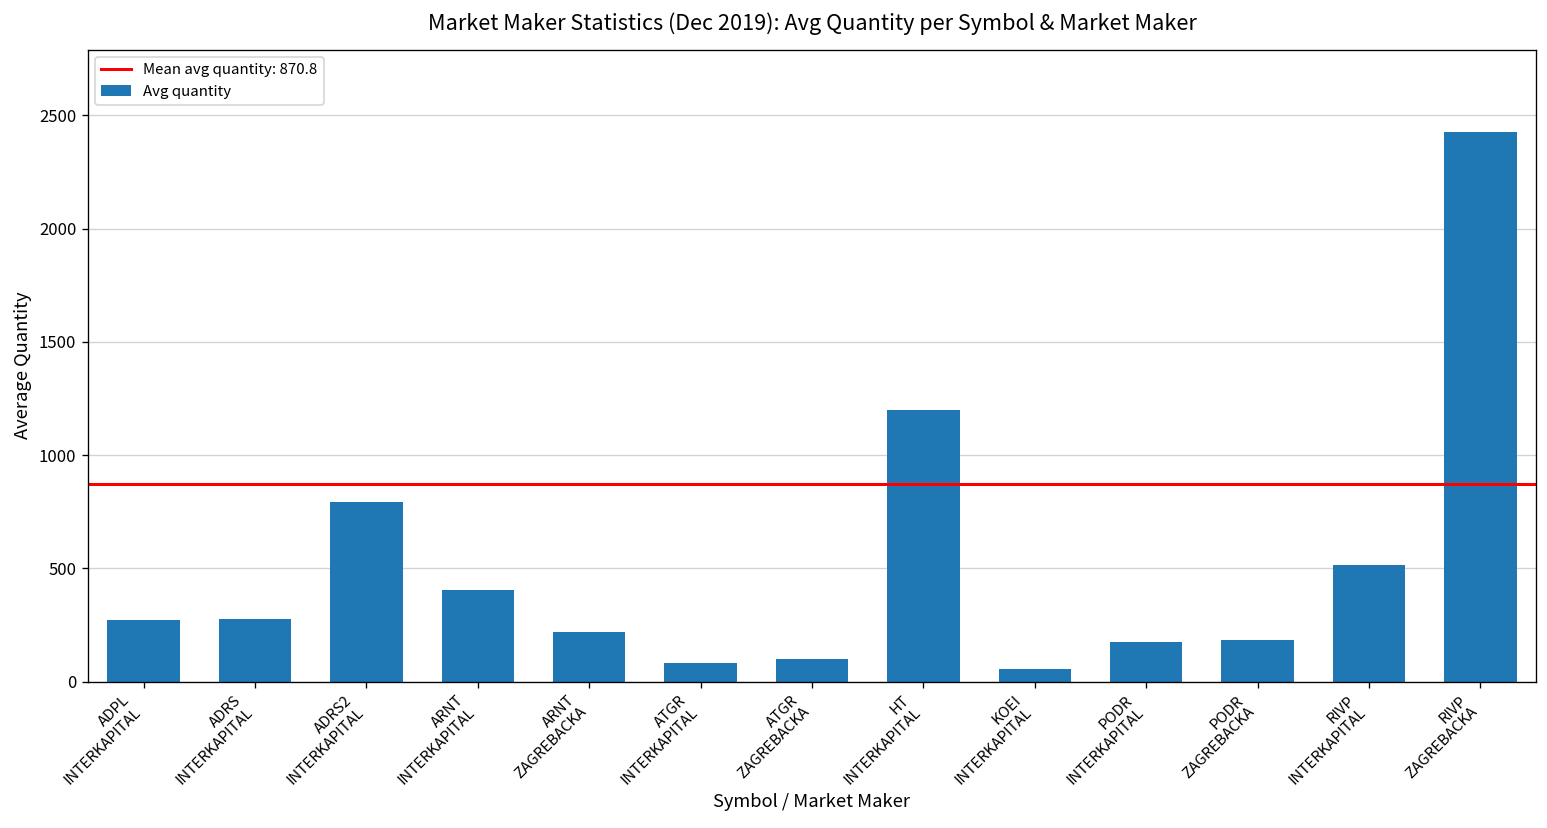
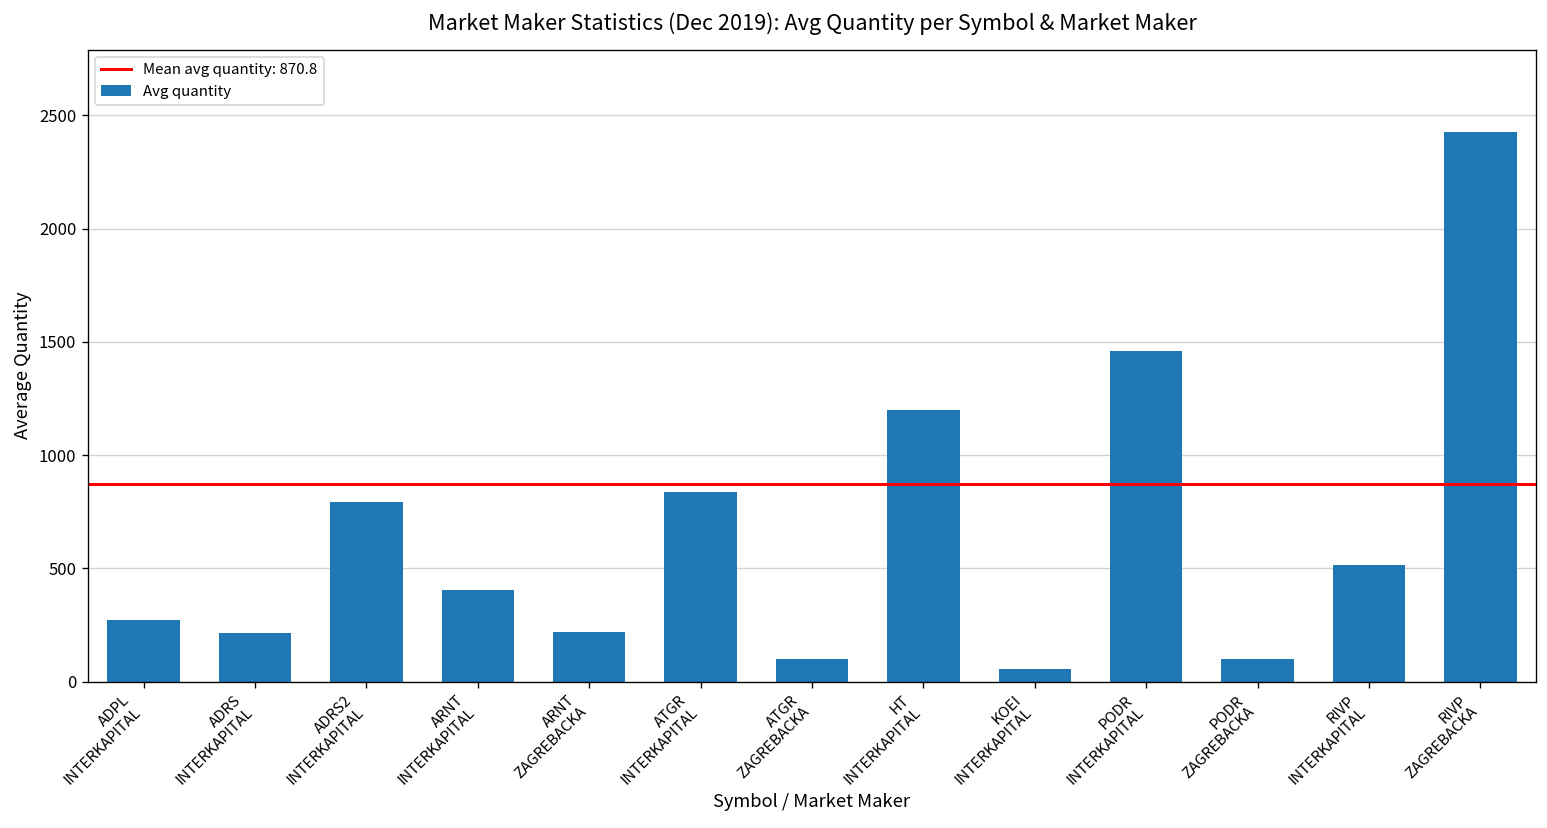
ADRS INTERKAPITAL: 280 -> 220
ATGR INTERKAPITAL: 80 -> 840
PODR INTERKAPITAL: 170 -> 1460
PODR ZAGREBACKA: 180 -> 100
